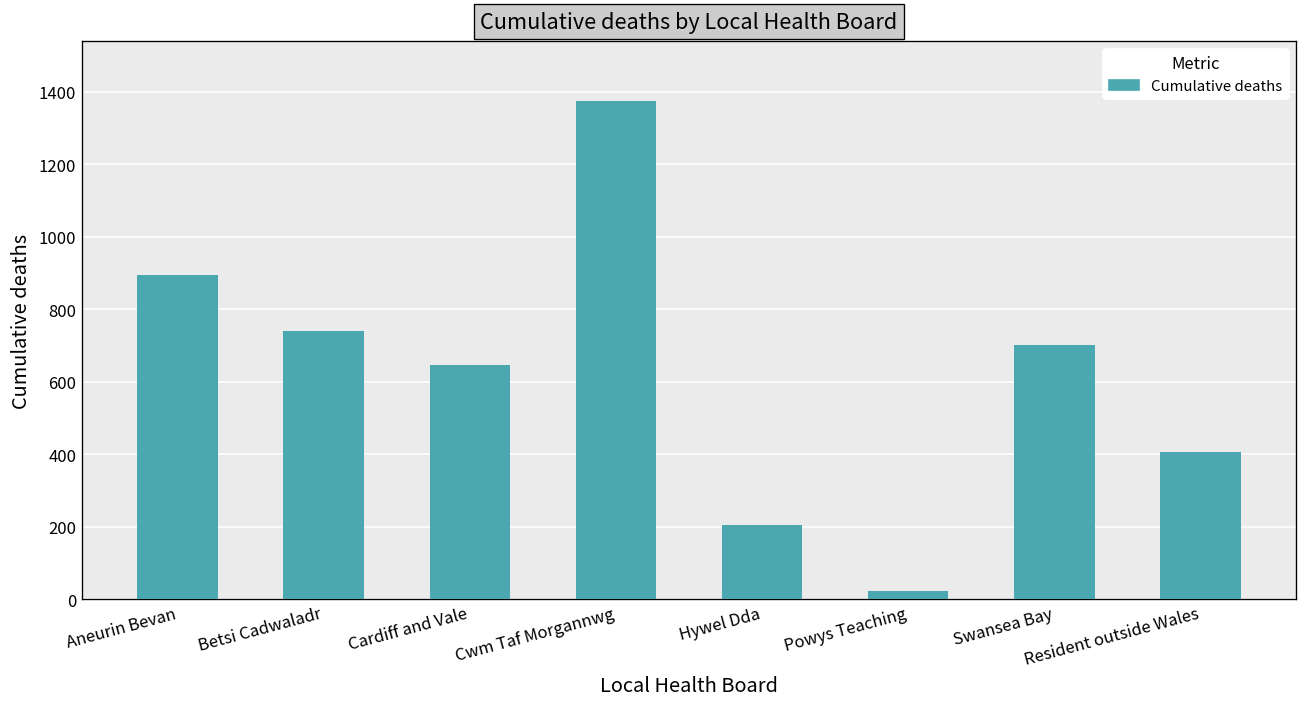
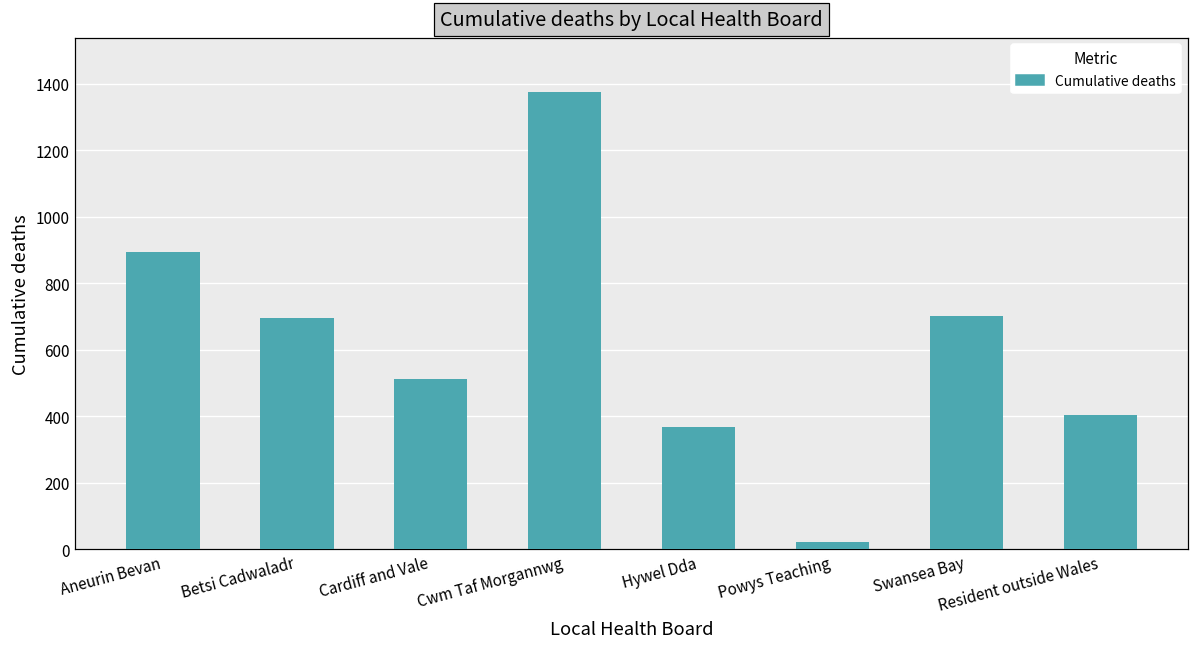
Betsi Cadwaladr: 740 -> 700
Cardiff and Vale: 650 -> 510
Hywel Dda: 210 -> 370
